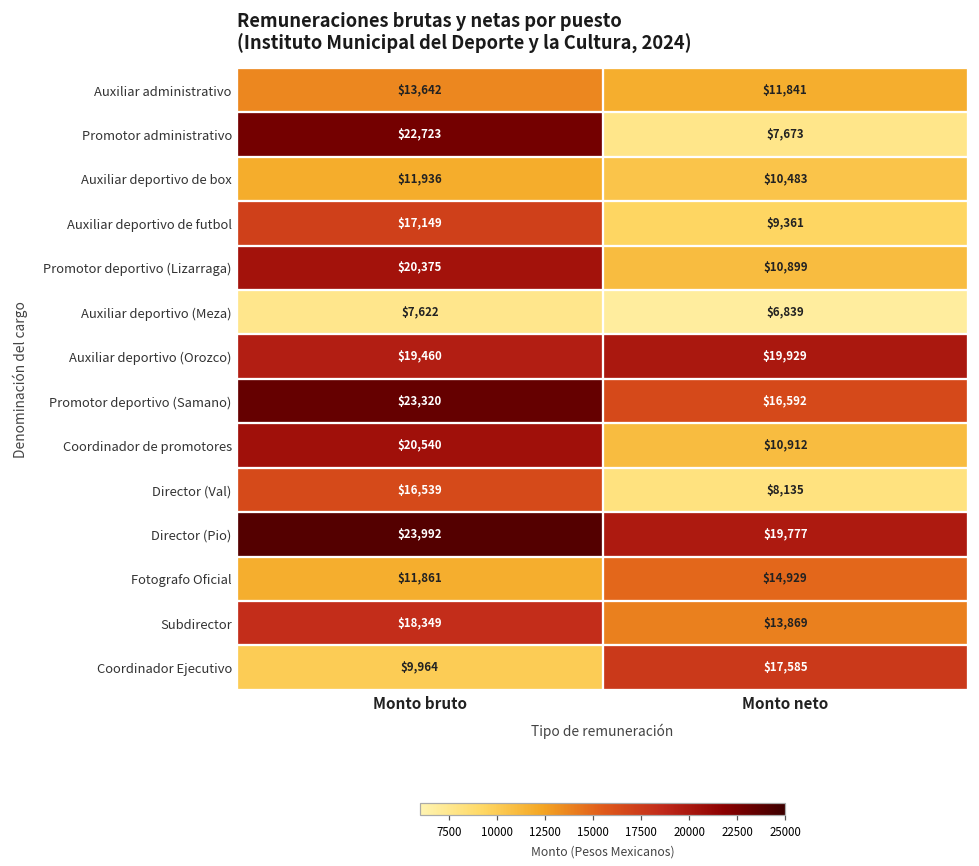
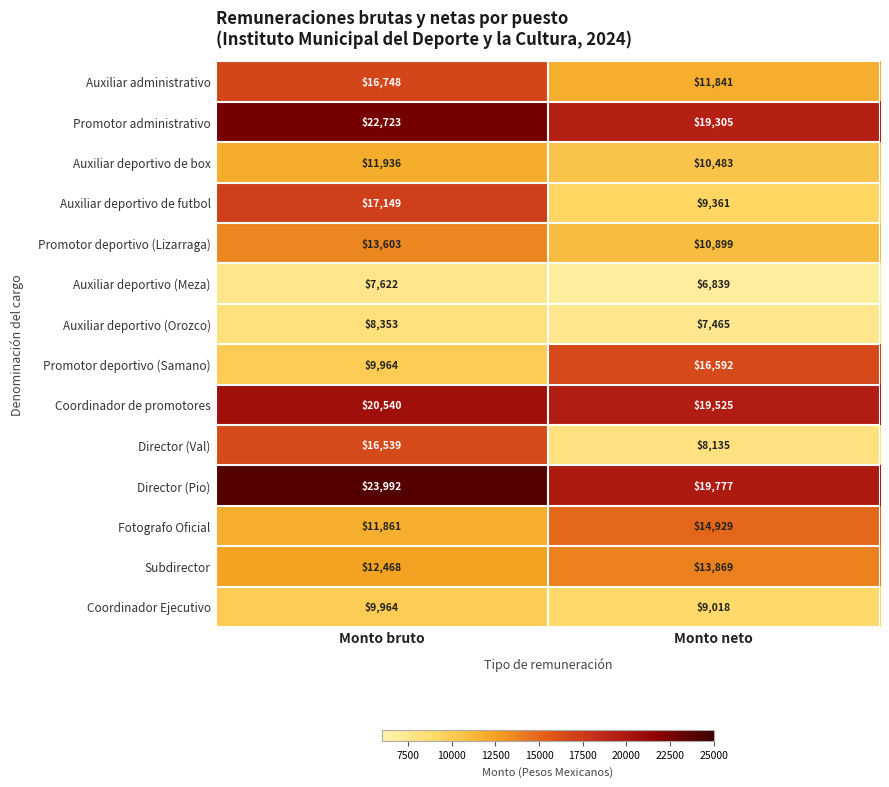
Auxiliar administrativo, Monto bruto: $13,642 -> $16,748
Promotor administrativo, Monto neto: $7,673 -> $19,305
Promotor deportivo (Lizarraga), Monto bruto: $20,375 -> $13,603
Auxiliar deportivo (Orozco), Monto bruto: $19,460 -> $8,353
Auxiliar deportivo (Orozco), Monto neto: $19,929 -> $7,465
Promotor deportivo (Samano), Monto bruto: $23,320 -> $9,964
Coordinador de promotores, Monto neto: $10,912 -> $19,525
Subdirector, Monto bruto: $18,349 -> $12,468
Coordinador Ejecutivo, Monto neto: $17,585 -> $9,018
